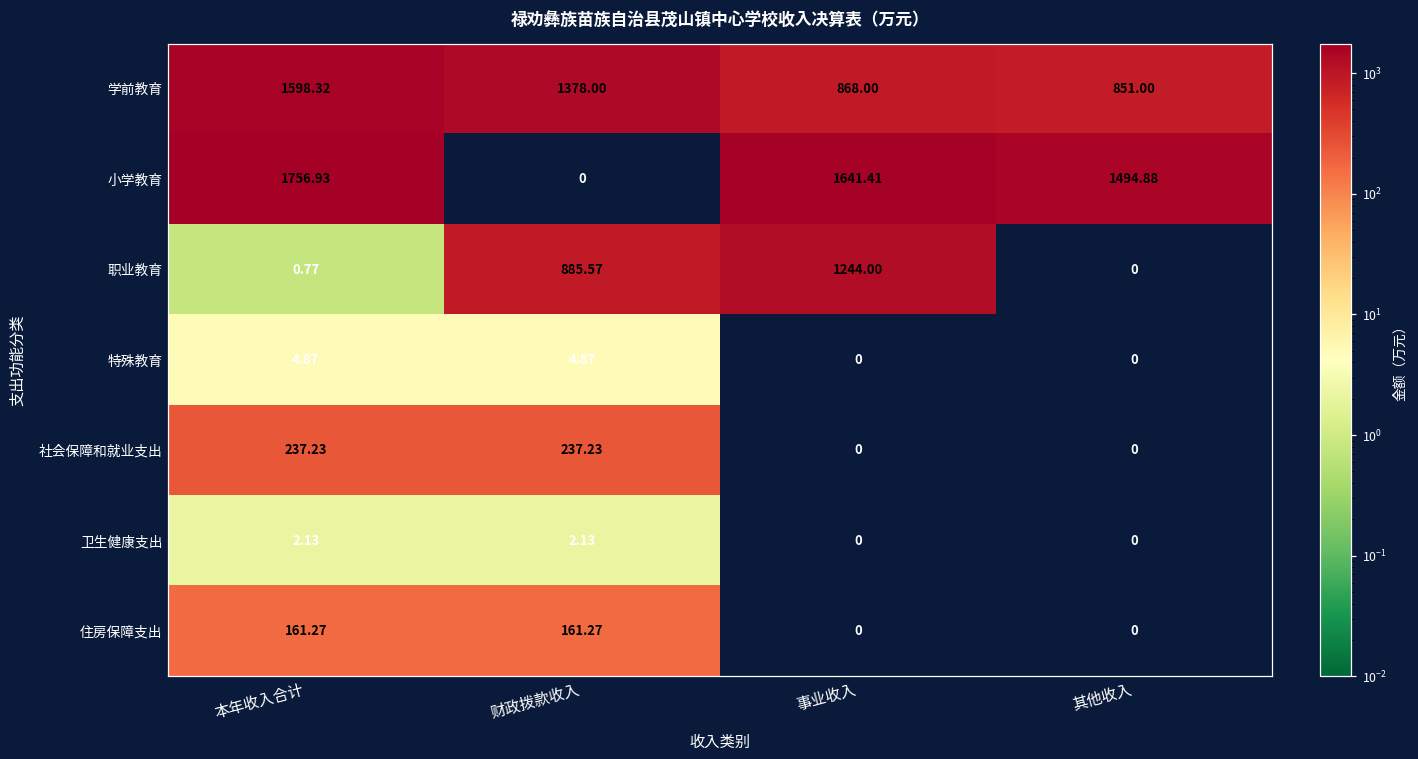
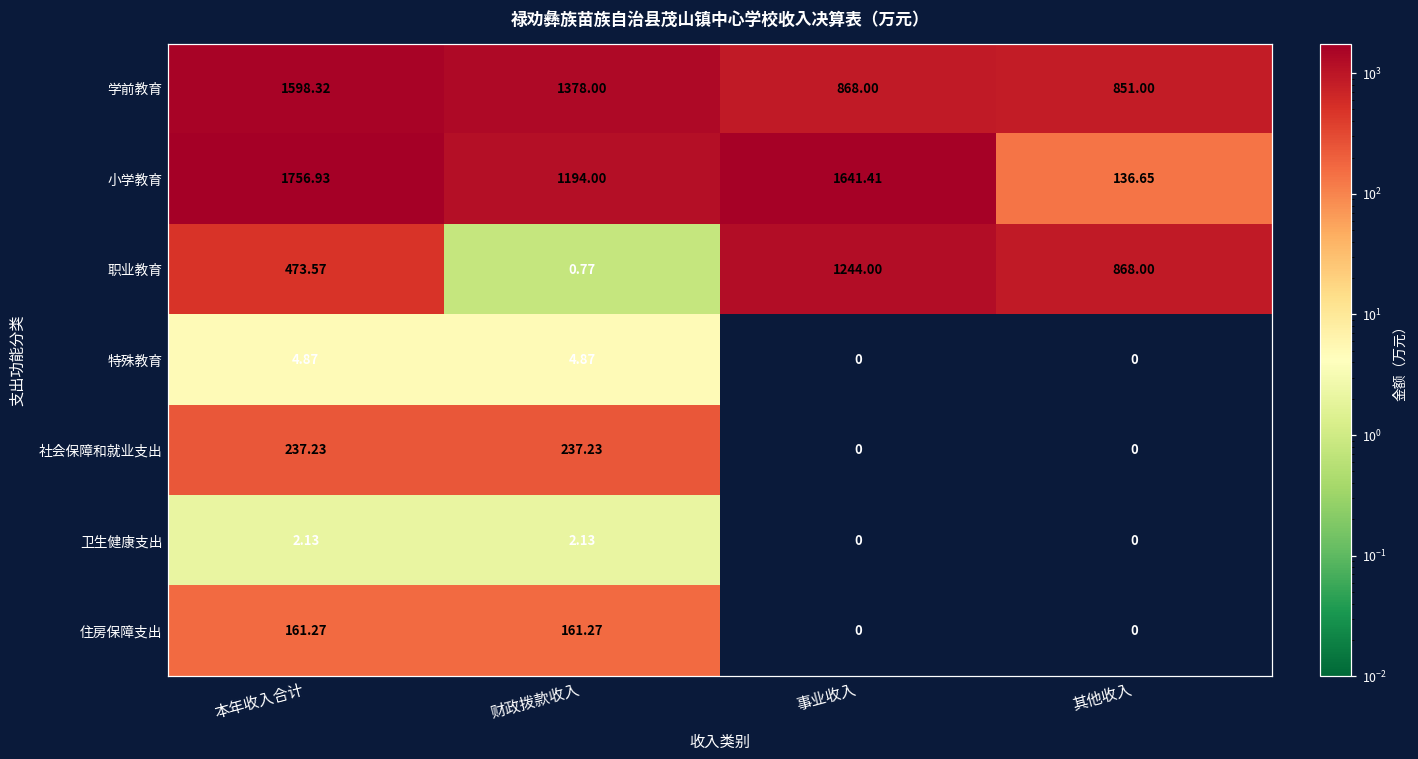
小学教育, 财政拨款收入: 0 -> 1194.00
小学教育, 其他收入: 1494.88 -> 136.65
职业教育, 本年收入合计: 0.77 -> 473.57
职业教育, 财政拨款收入: 885.57 -> 0.77
职业教育, 其他收入: 0 -> 868.00
